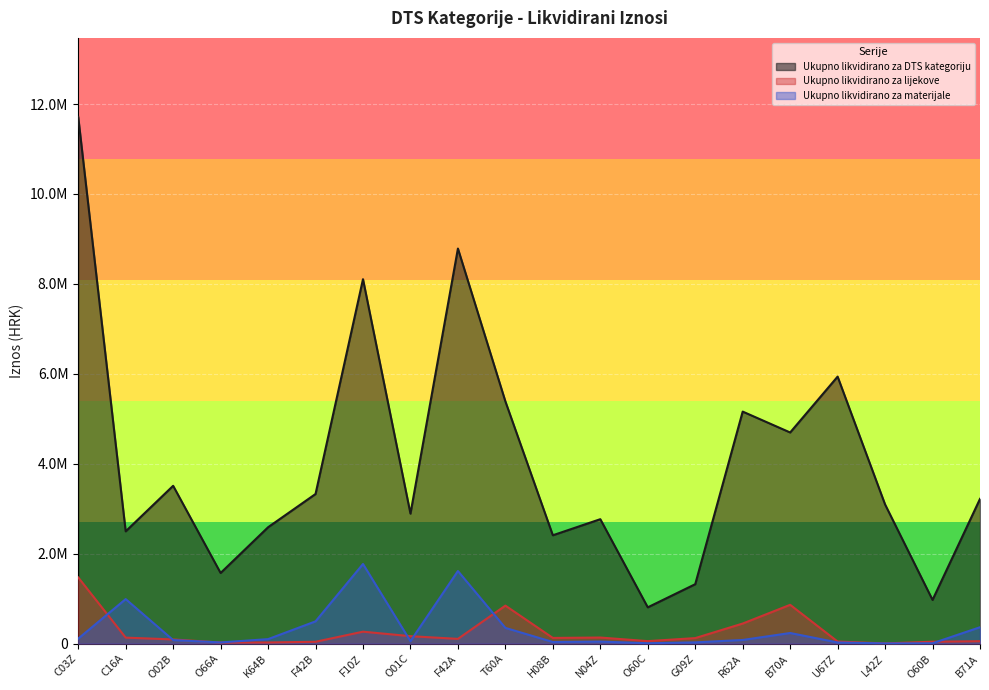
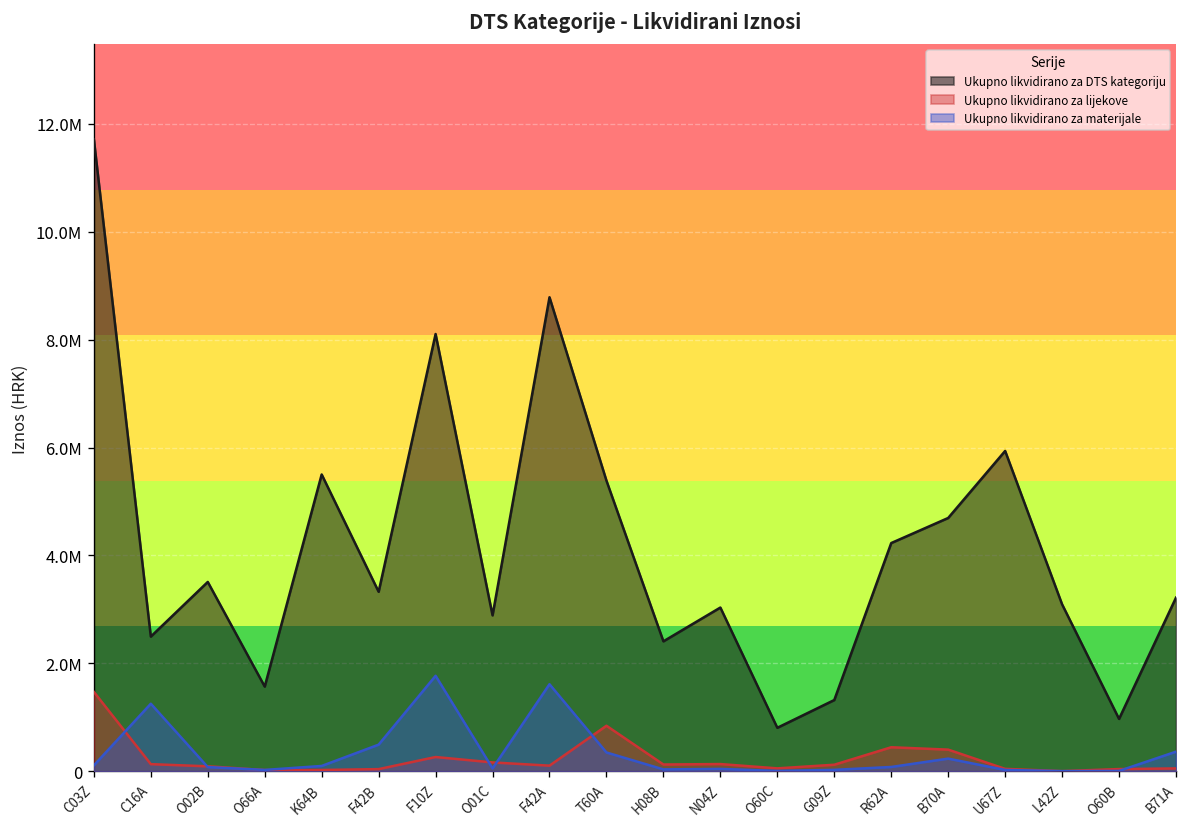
Ukupno likvidirano za materijale, C16A: 1000000 -> 1300000
Ukupno likvidirano za DTS kategoriju, K64B: 2600000 -> 5500000
Ukupno likvidirano za DTS kategoriju, N04Z: 2800000 -> 3000000
Ukupno likvidirano za DTS kategoriju, R62A: 5200000 -> 4200000
Ukupno likvidirano za lijekove, B70A: 900000 -> 400000
